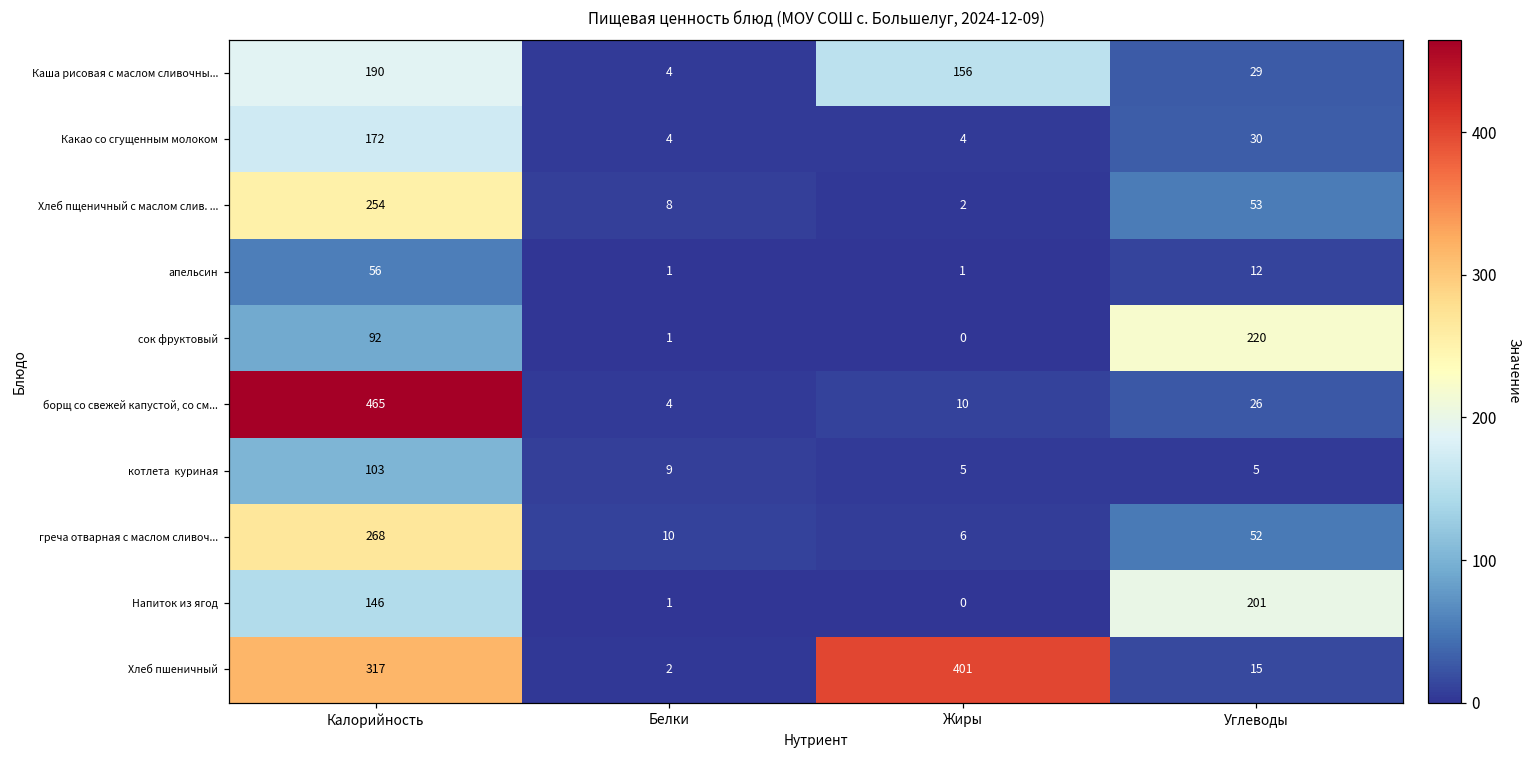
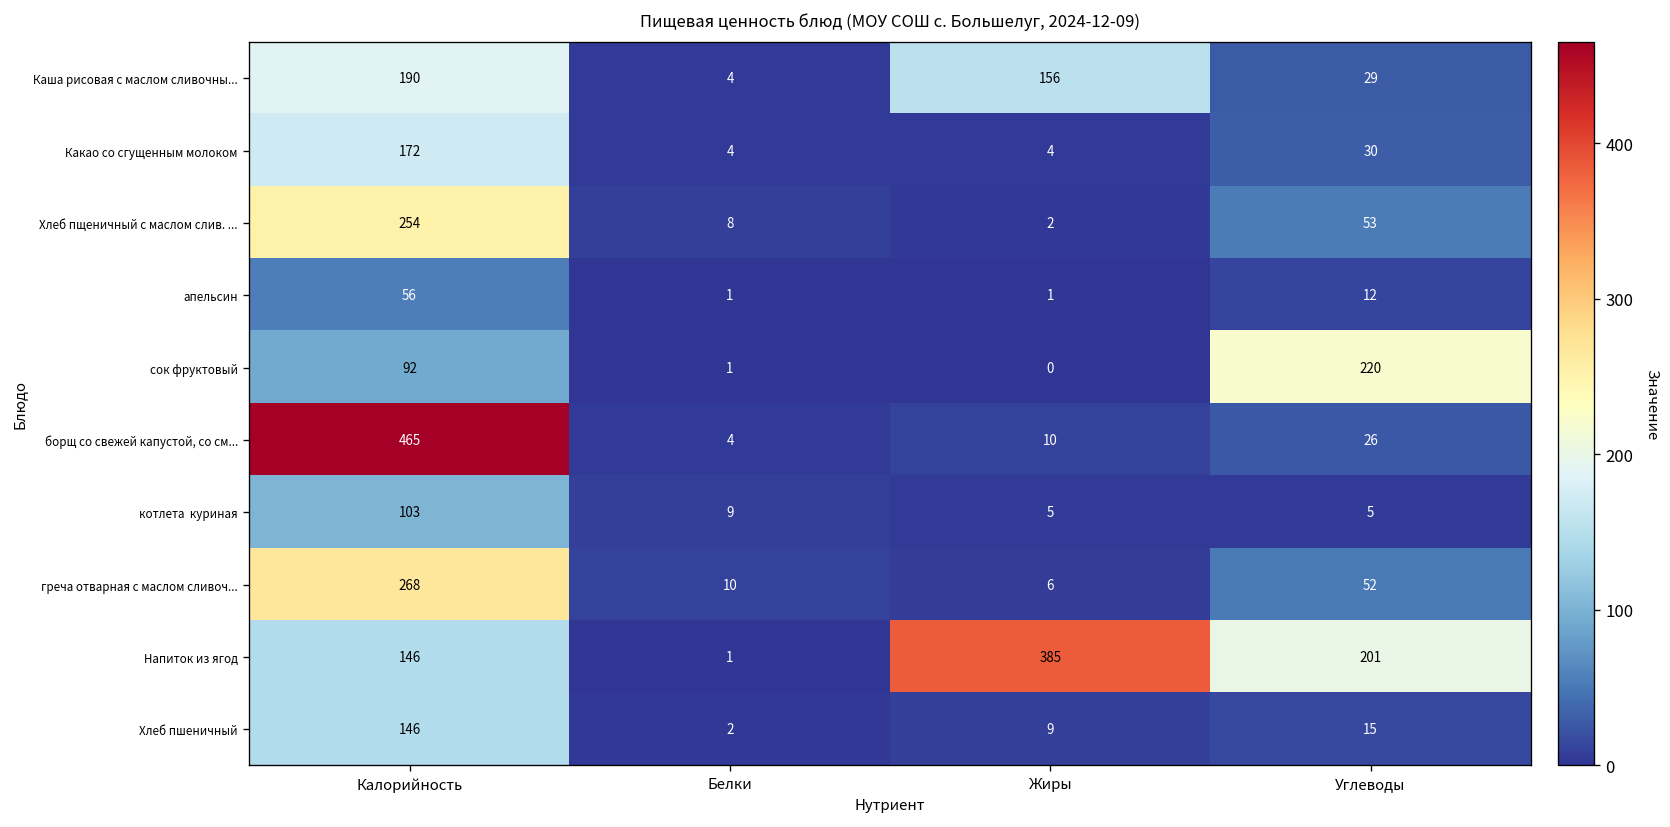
Напиток из ягод, Жиры: 0 -> 385
Хлеб пшеничный, Калорийность: 317 -> 146
Хлеб пшеничный, Жиры: 401 -> 9
